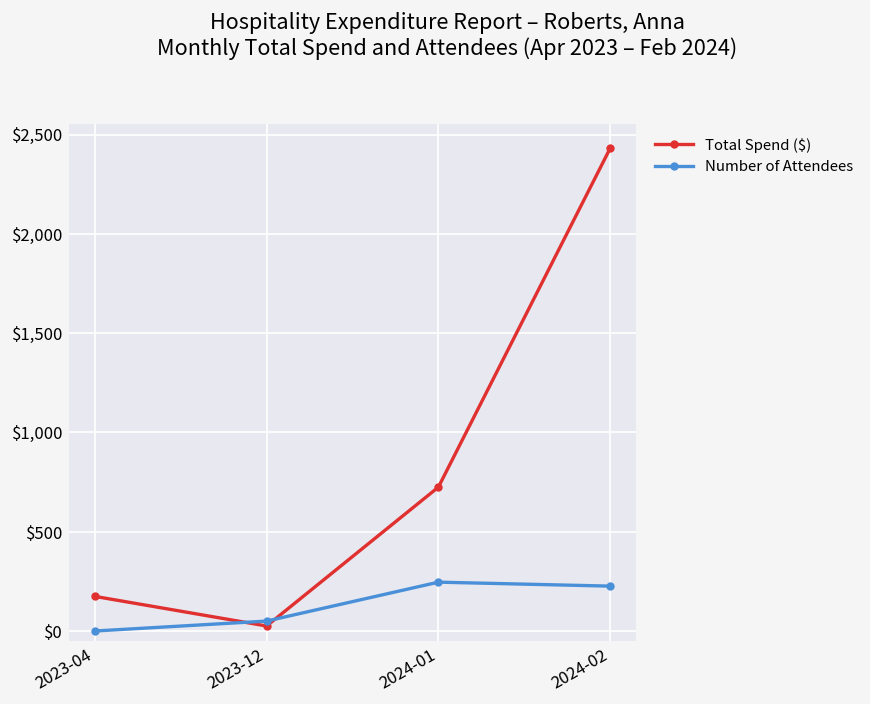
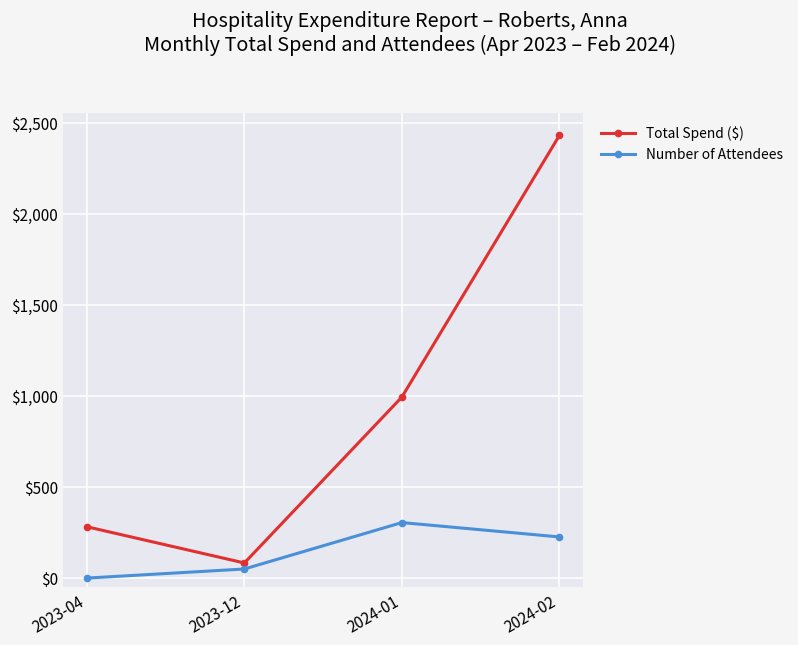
Total Spend ($), 2023-04: $170 -> $280
Total Spend ($), 2023-12: $30 -> $80
Total Spend ($), 2024-01: $720 -> $990
Number of Attendees, 2024-01: $250 -> $310
